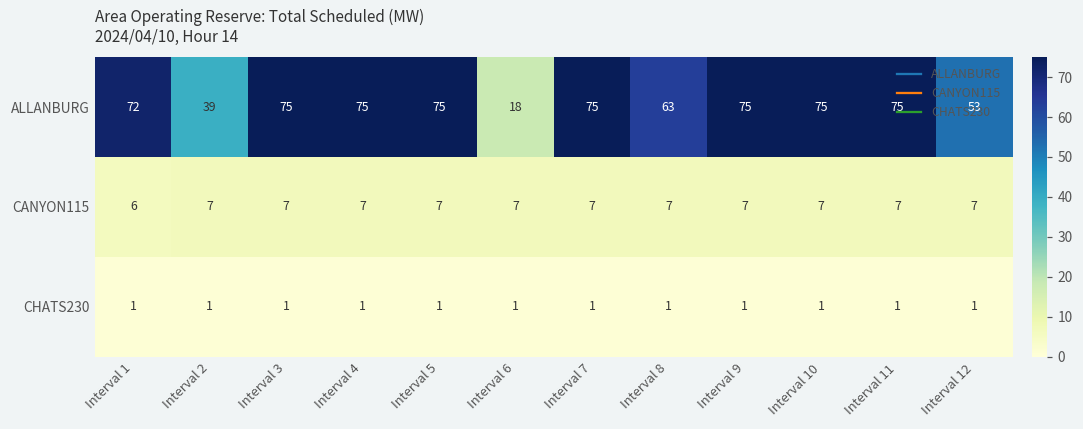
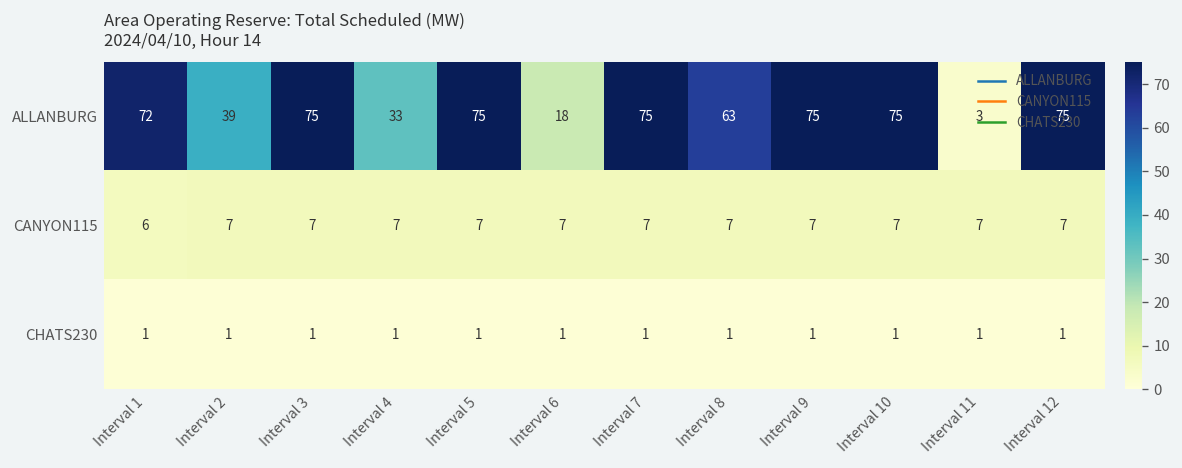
ALLANBURG, Interval 4: 75 -> 33
ALLANBURG, Interval 11: 75 -> 3
ALLANBURG, Interval 12: 53 -> 75
